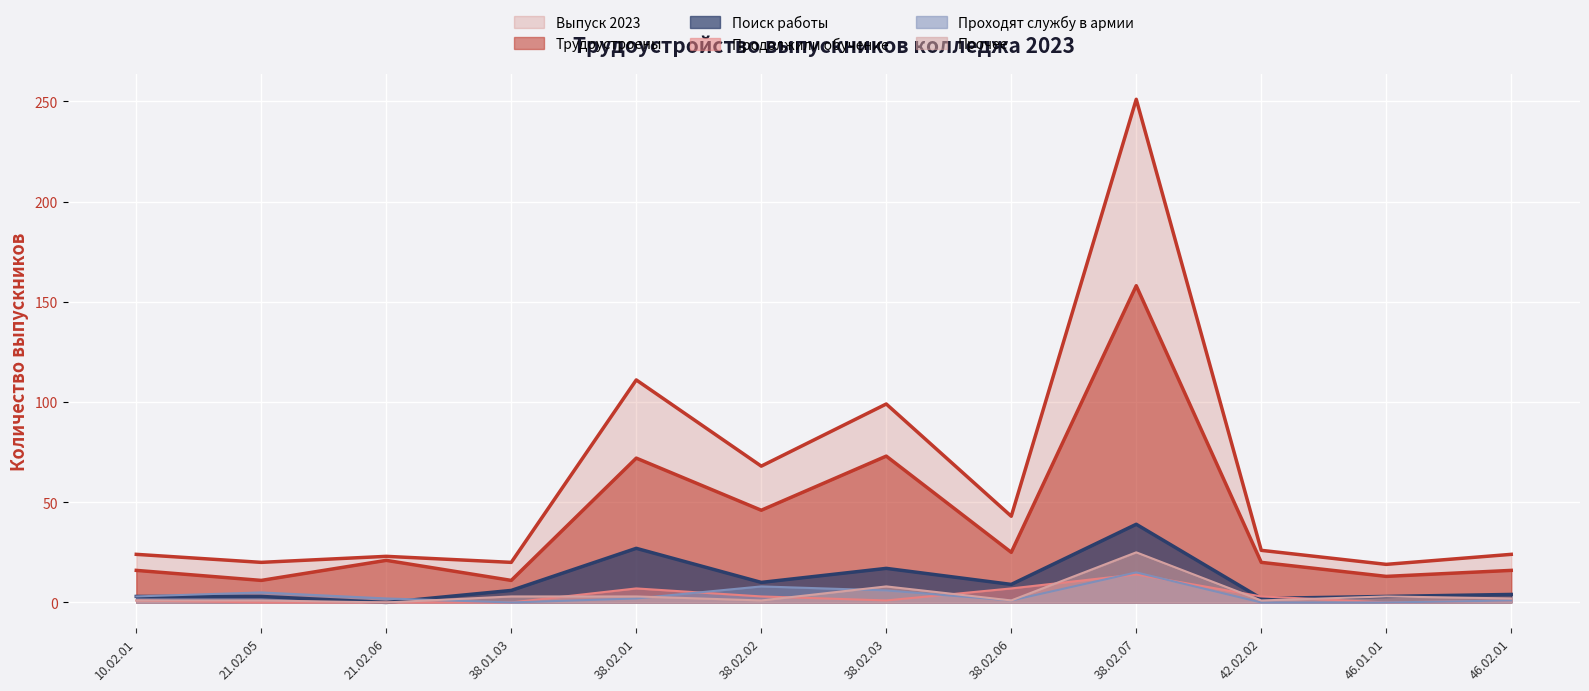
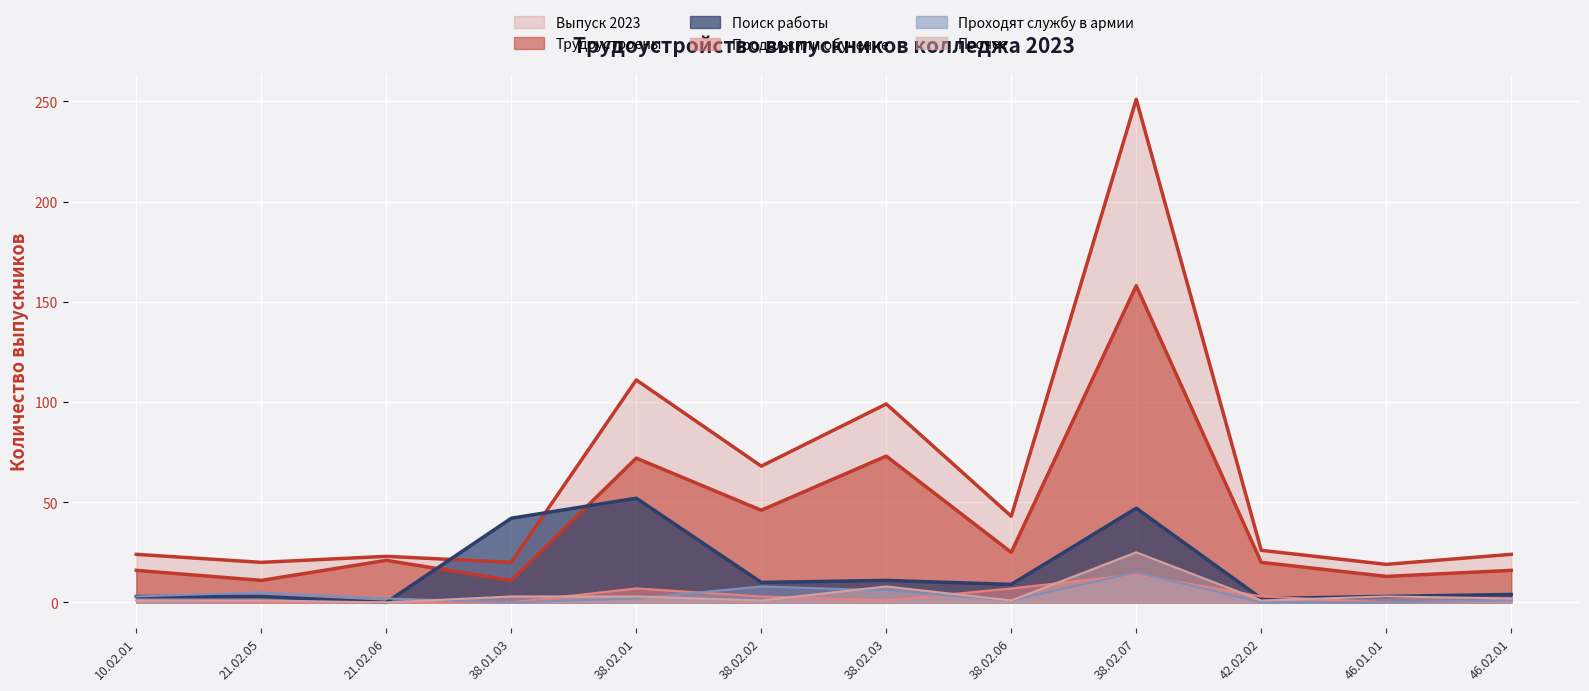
Поиск работы, 38.01.03: 6 -> 42
Поиск работы, 38.02.01: 27 -> 52
Поиск работы, 38.02.03: 17 -> 11
Поиск работы, 38.02.07: 39 -> 47
